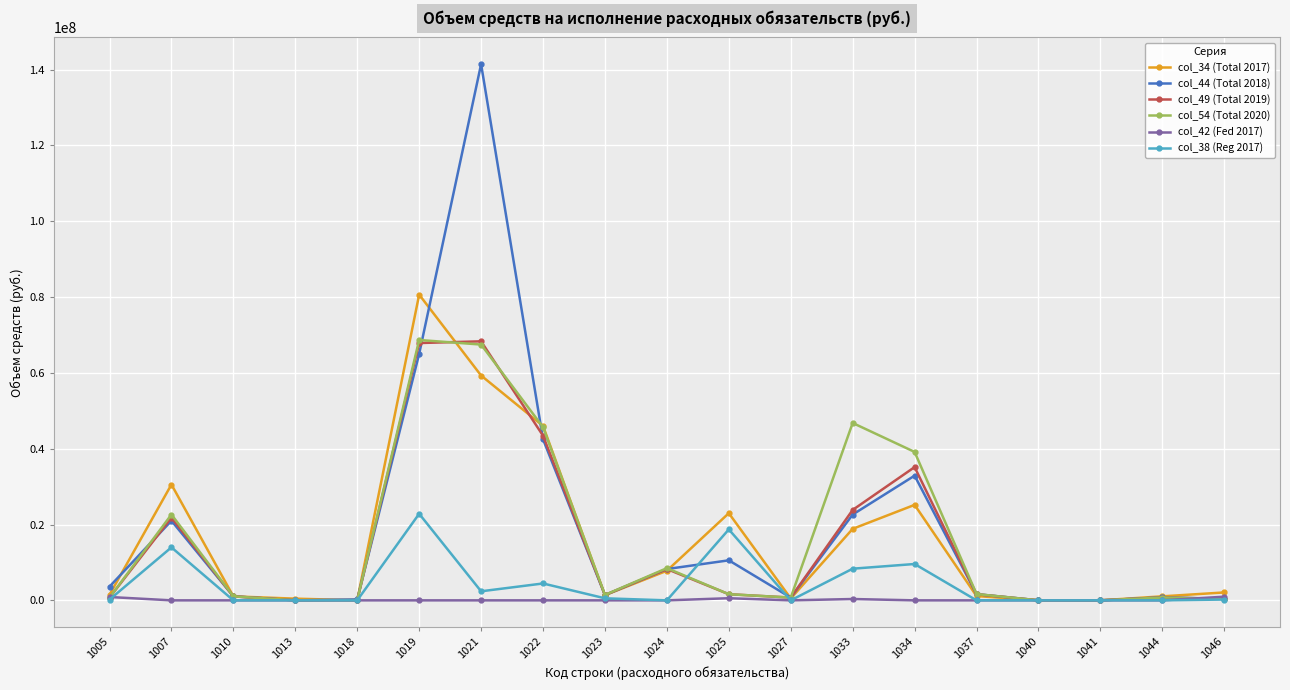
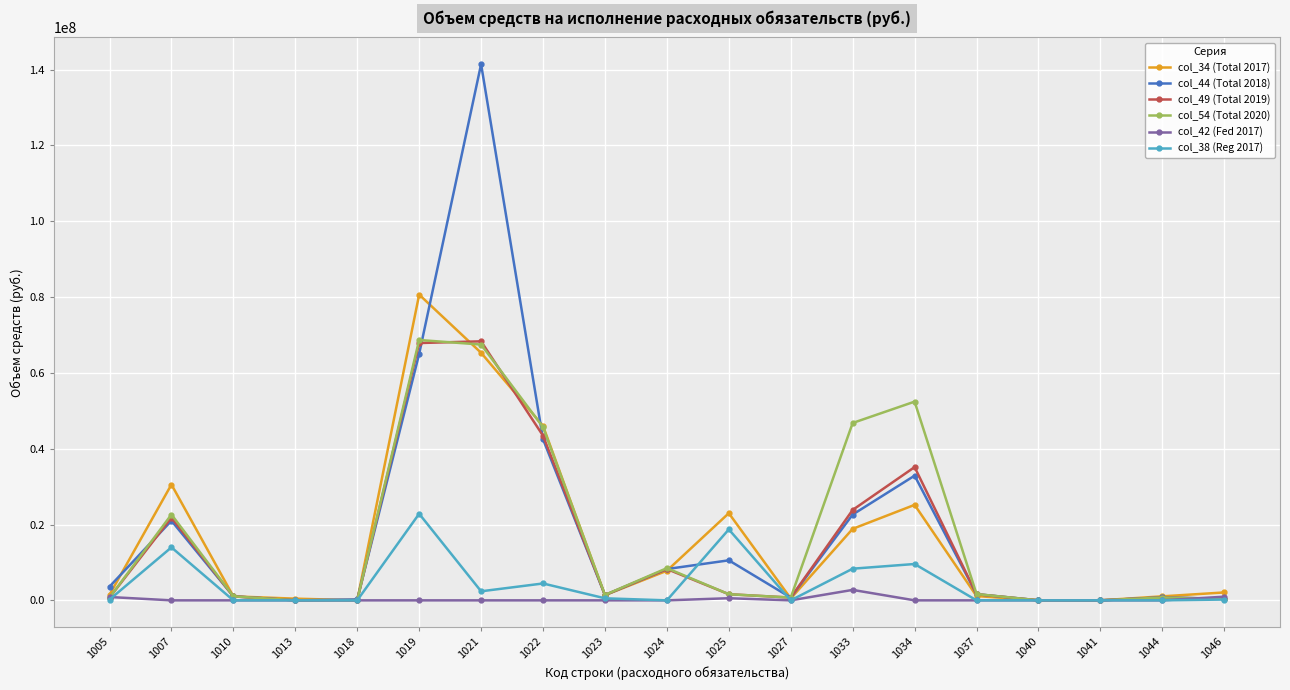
col_34 (Total 2017), 1021: 59000000 -> 65000000
col_42 (Fed 2017), 1033: 0 -> 3000000
col_54 (Total 2020), 1034: 39000000 -> 52000000
